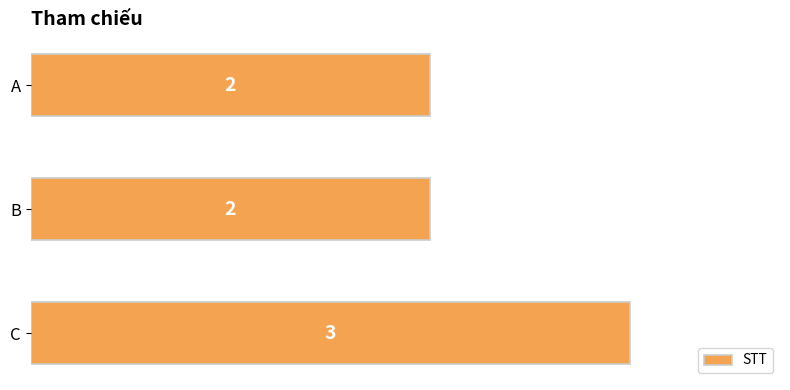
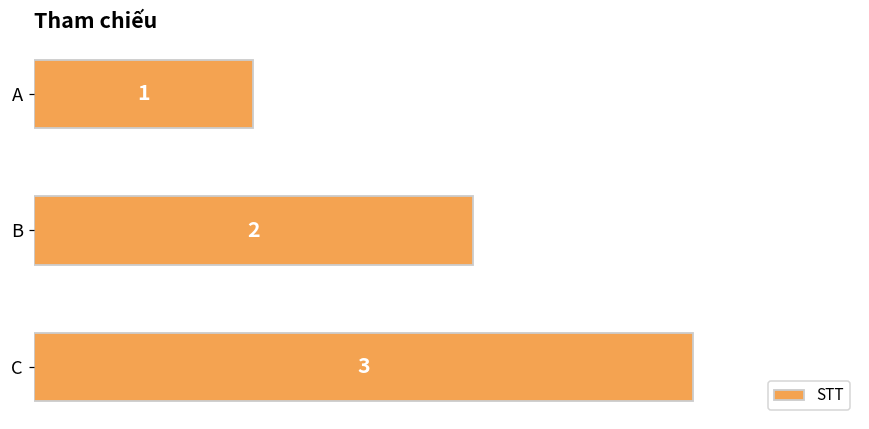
A: 2 -> 1
